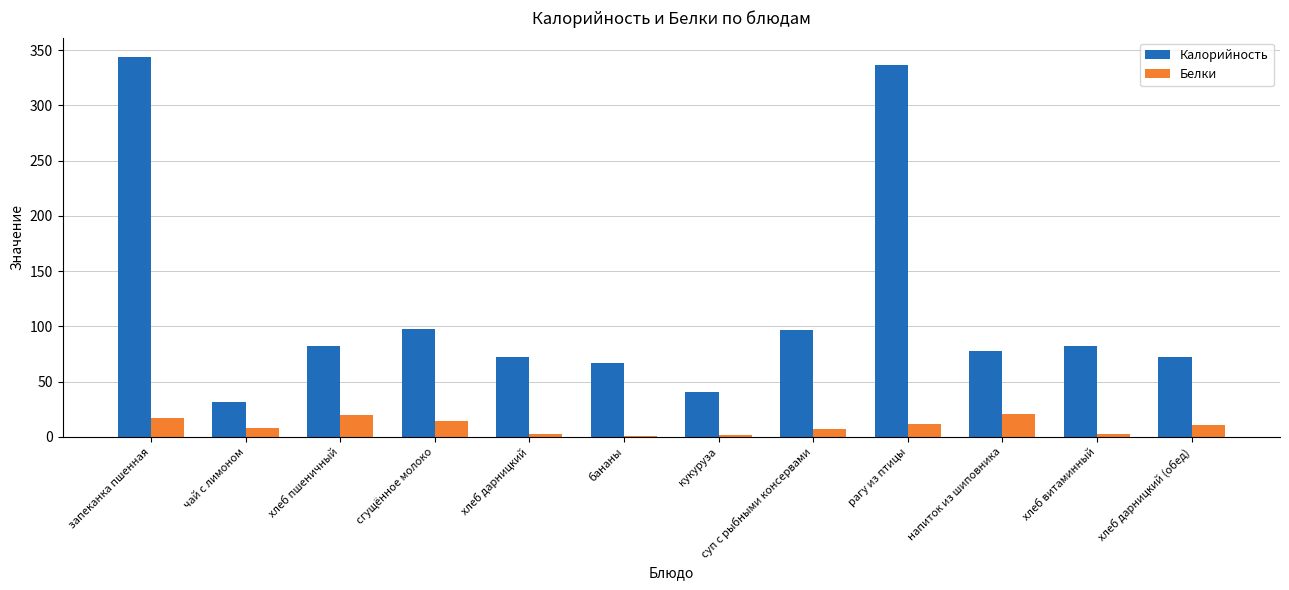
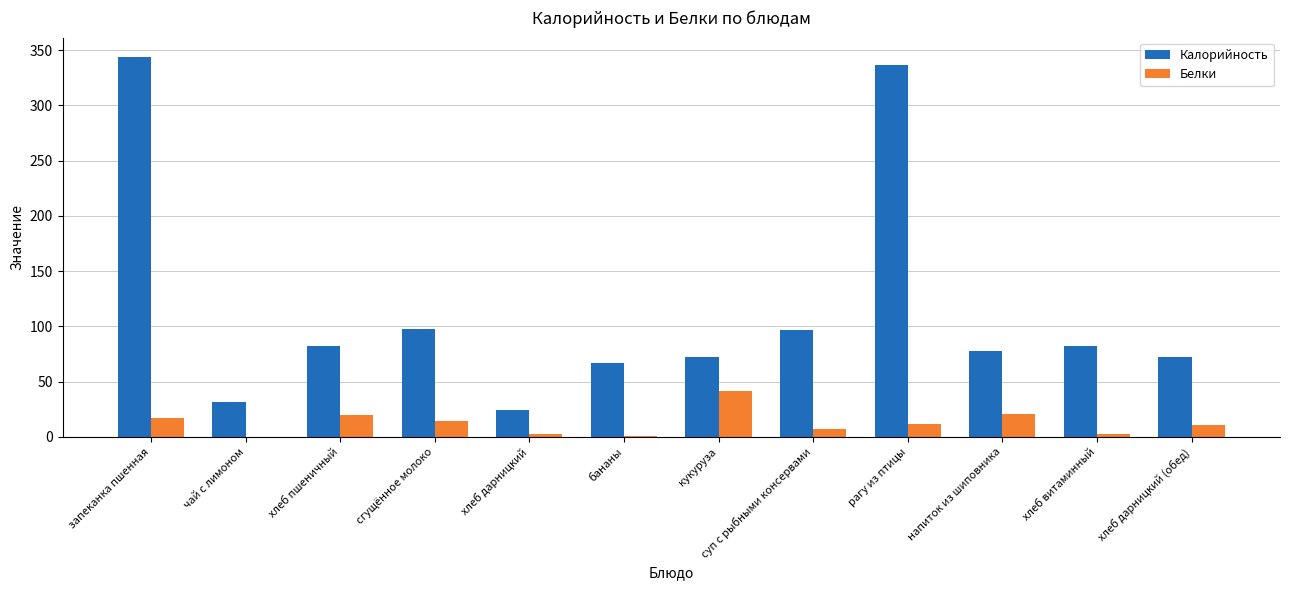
Белки, чай с лимоном: 8 -> 0
Калорийность, хлеб дарницкий: 72 -> 24
Калорийность, кукуруза: 41 -> 72
Белки, кукуруза: 2 -> 42
